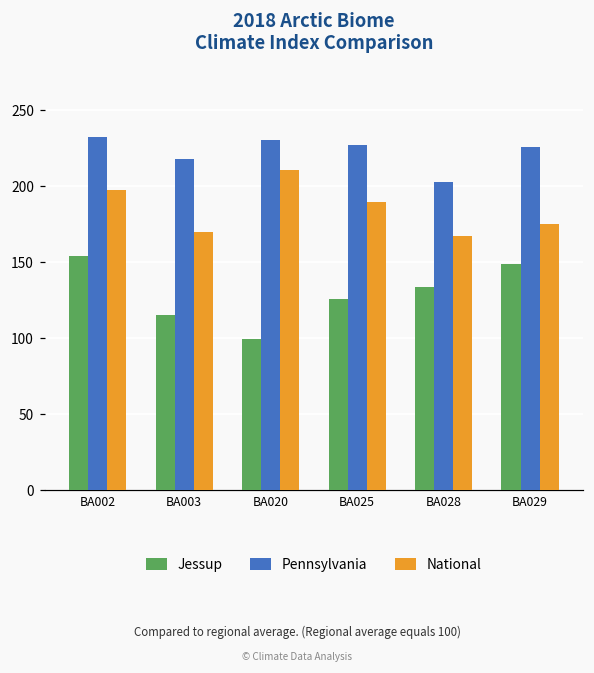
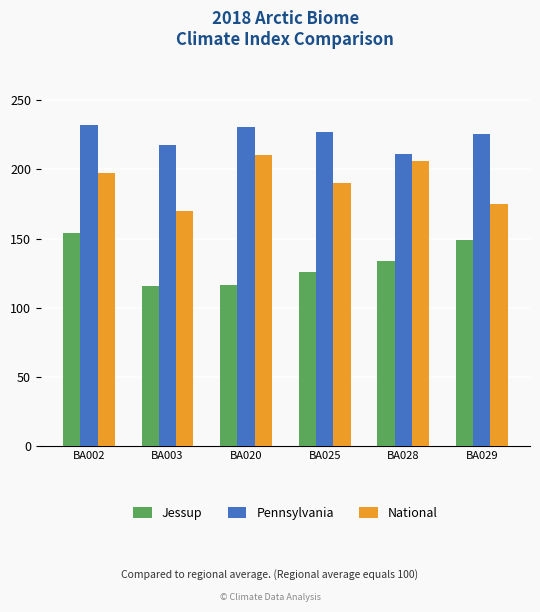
Jessup, BA020: 100 -> 116
Pennsylvania, BA028: 202 -> 211
National, BA028: 167 -> 206
